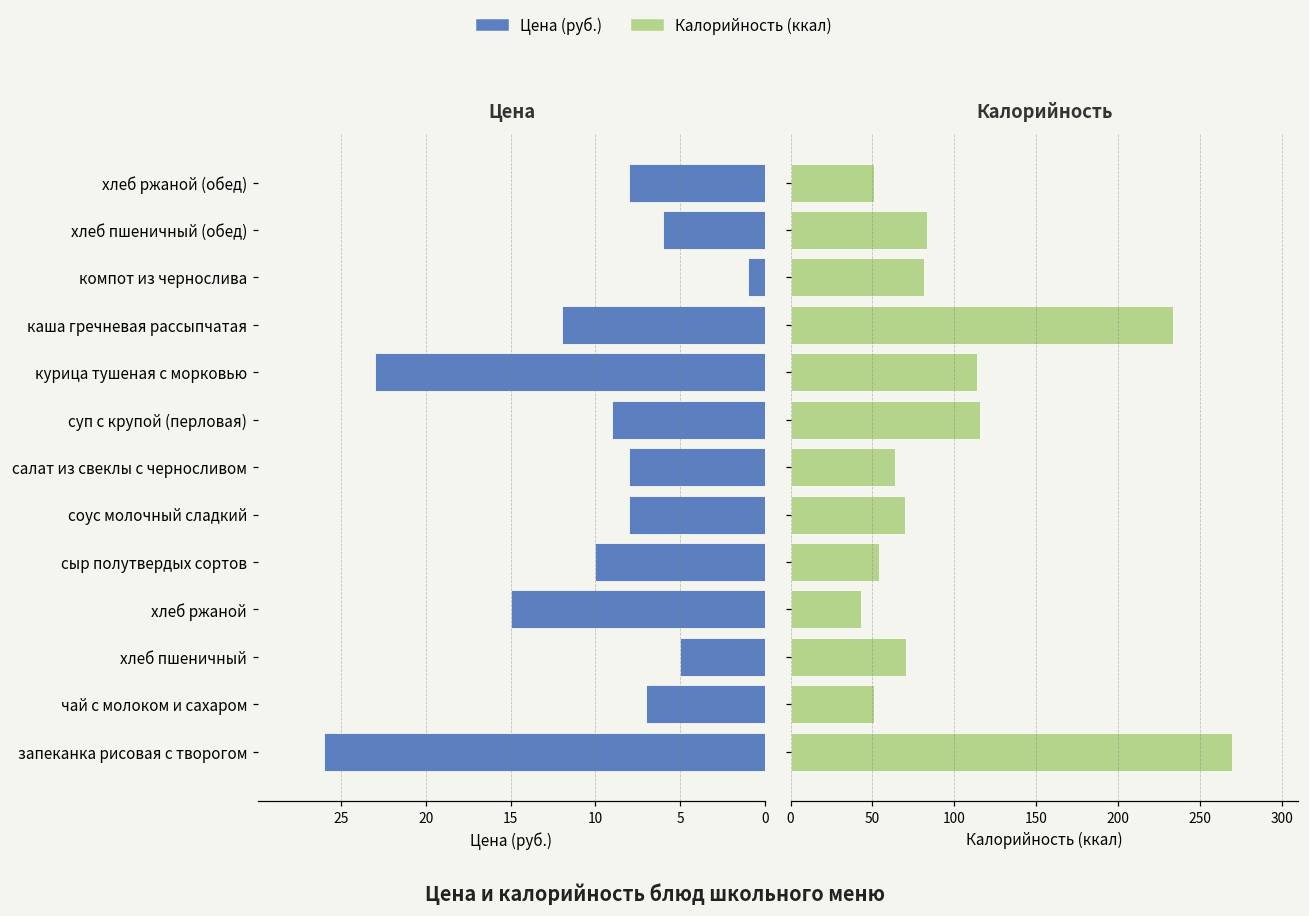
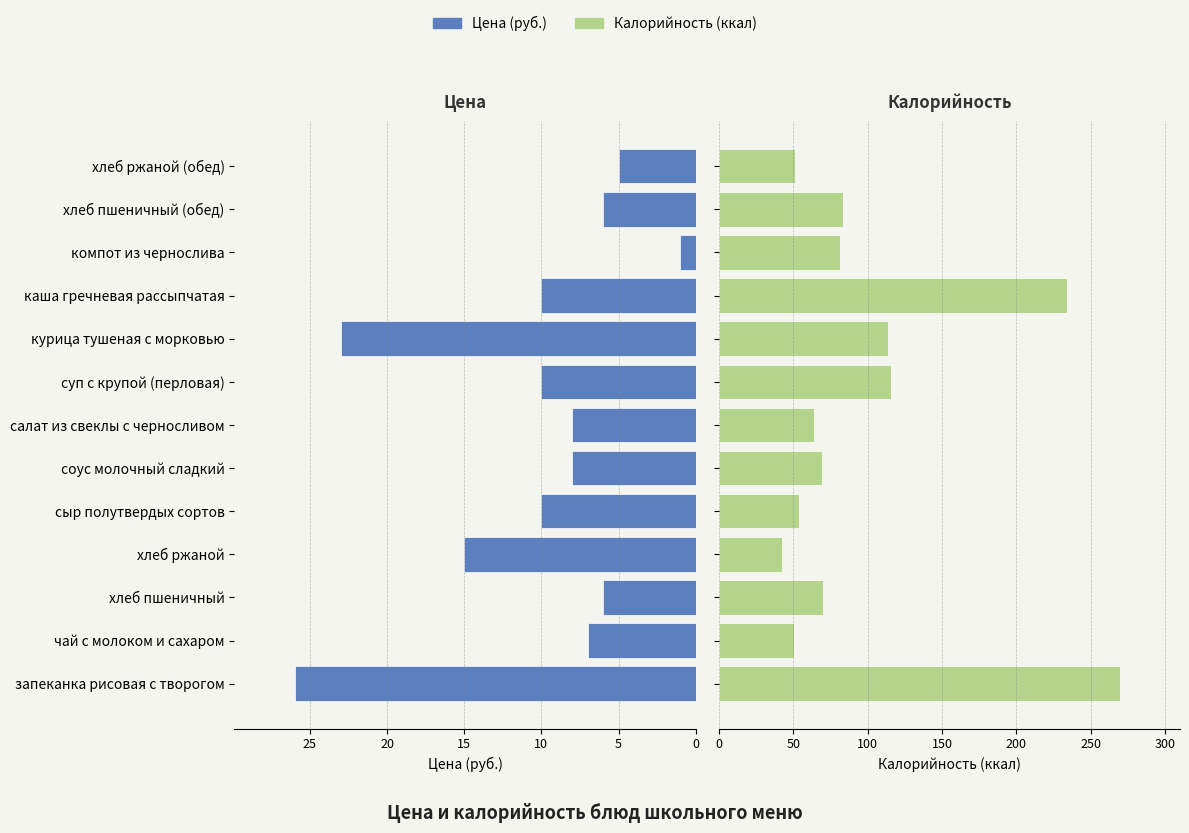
Цена, хлеб ржаной (обед): 8 -> 5
Цена, каша гречневая рассыпчатая: 12 -> 10
Цена, суп с крупой (перловая): 9 -> 10
Цена, хлеб пшеничный: 5 -> 6
